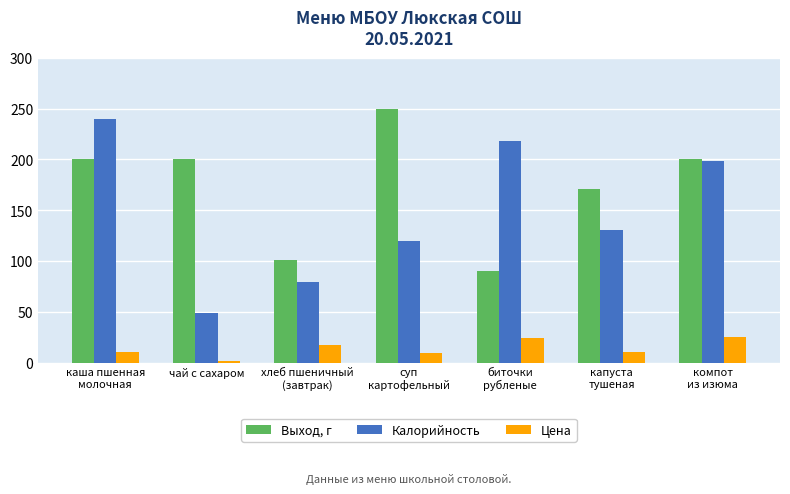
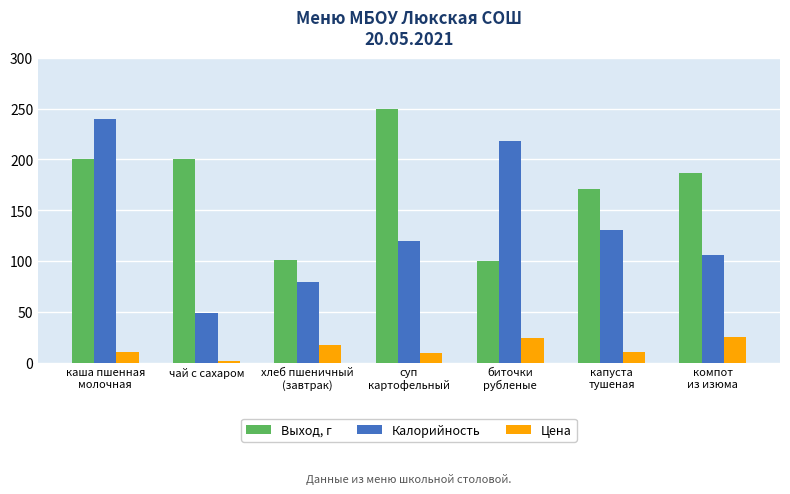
Выход, г, биточки рубленые: 90 -> 100
Выход, г, компот из изюма: 200 -> 187
Калорийность, компот из изюма: 198 -> 106
